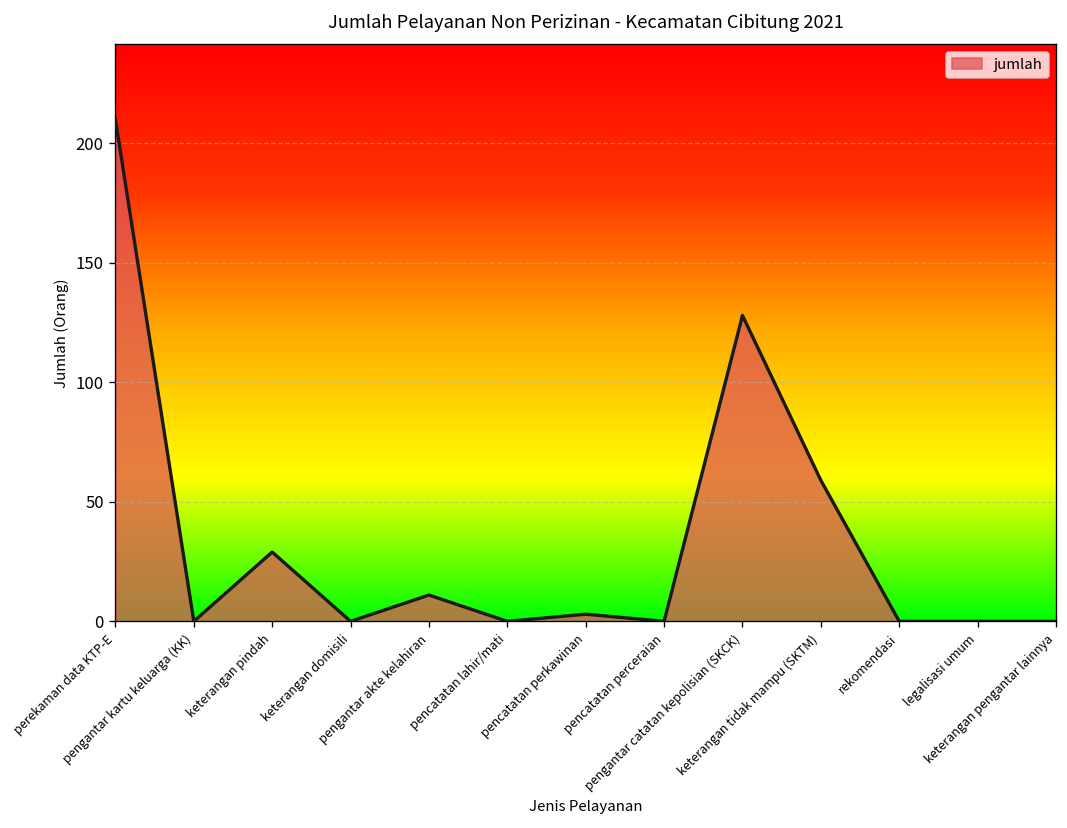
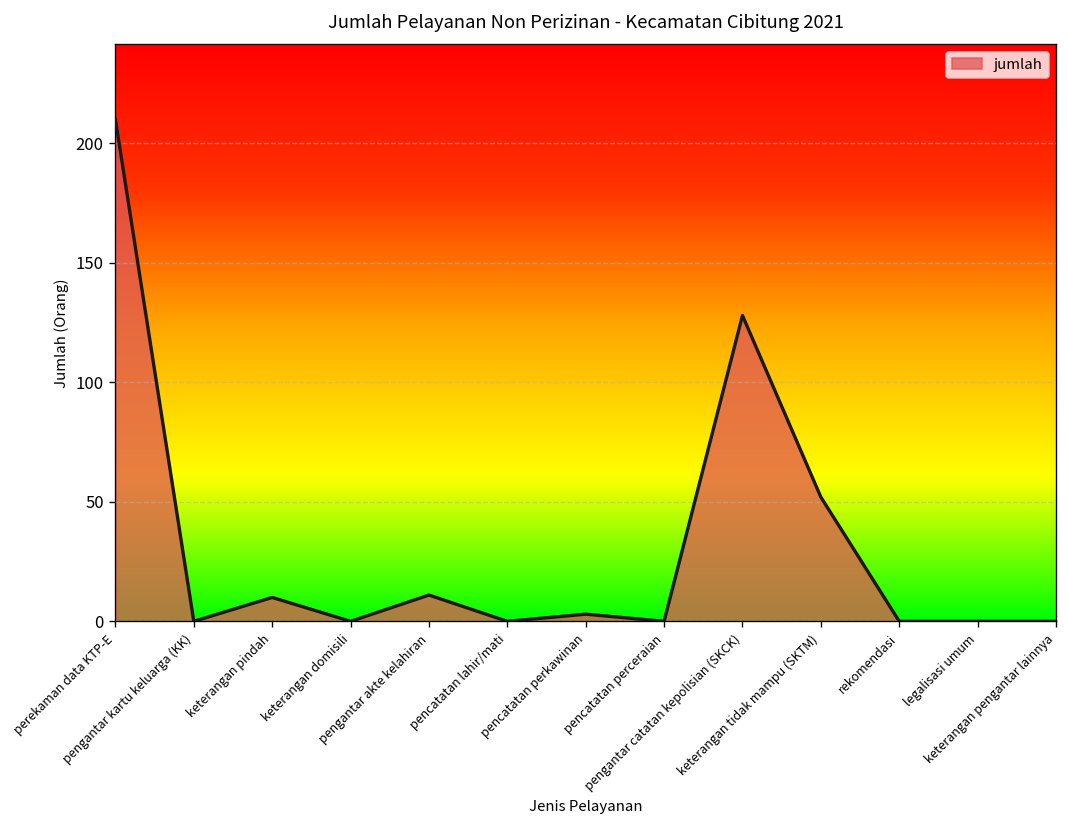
keterangan pindah: 29 -> 10
keterangan tidak mampu (SKTM): 59 -> 52
